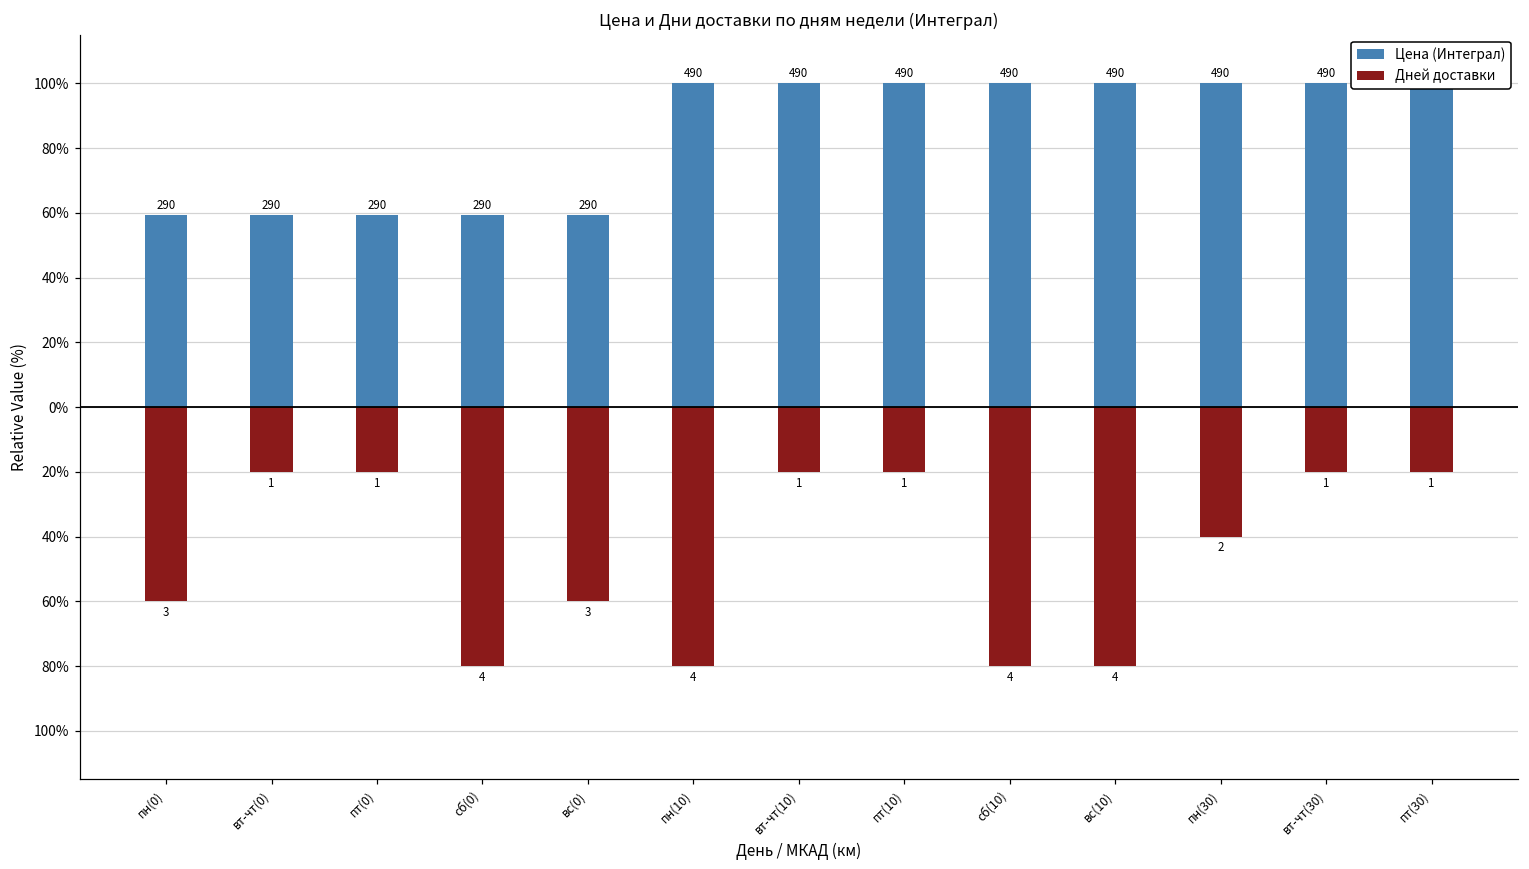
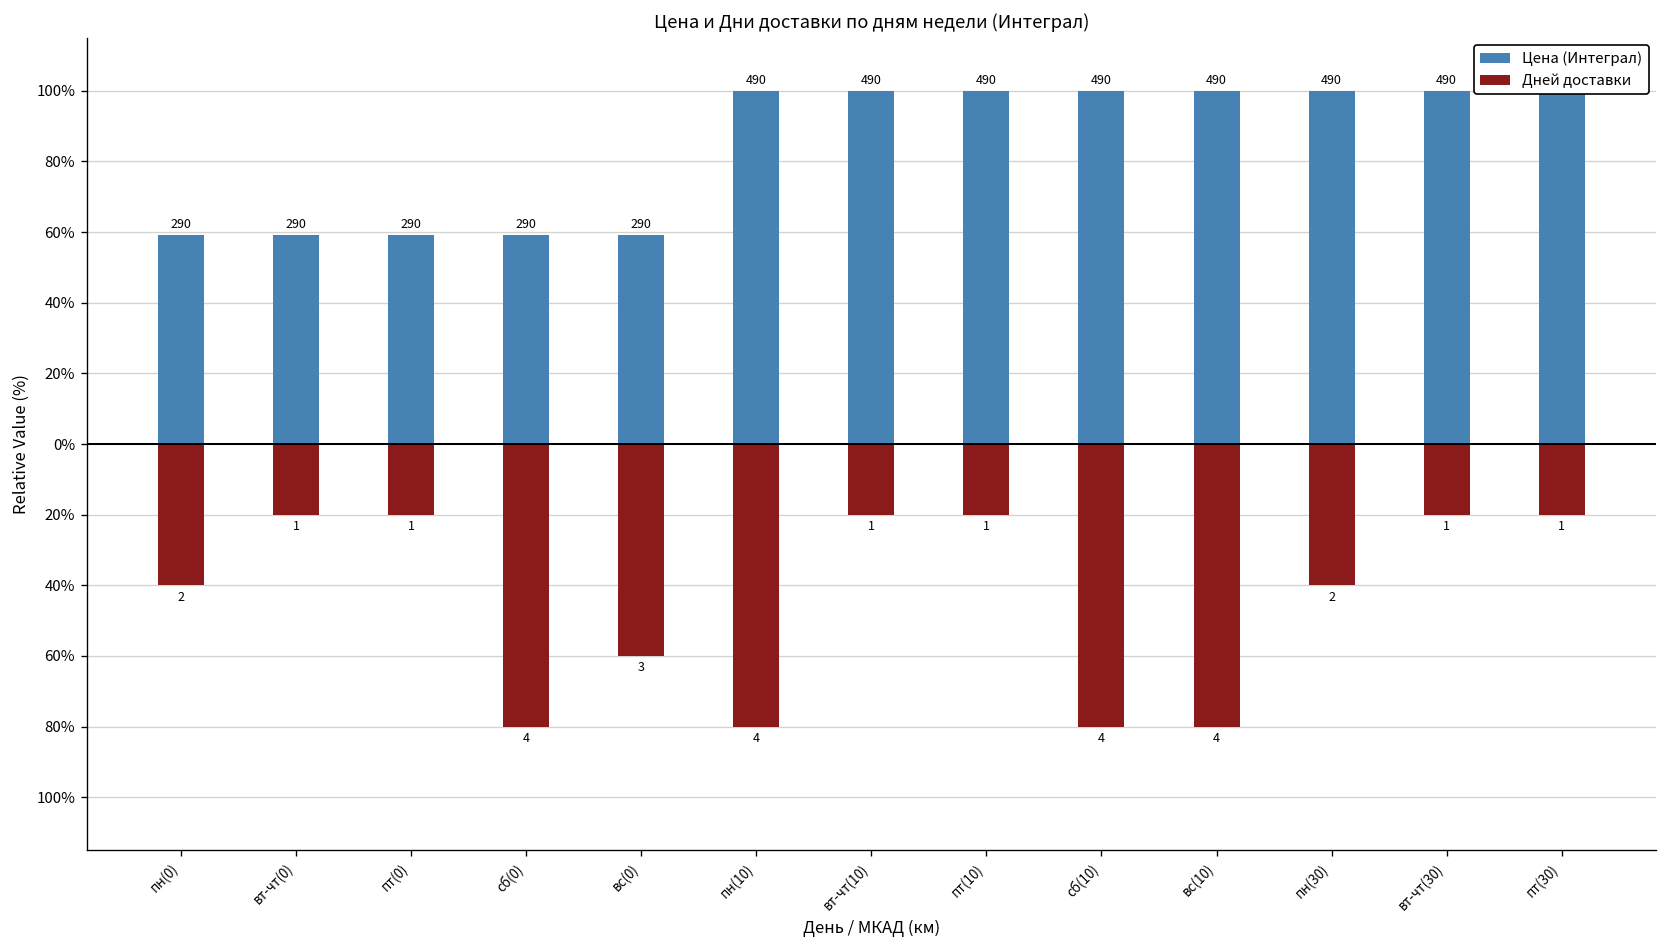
Дней доставки, пн(0): 3 -> 2
